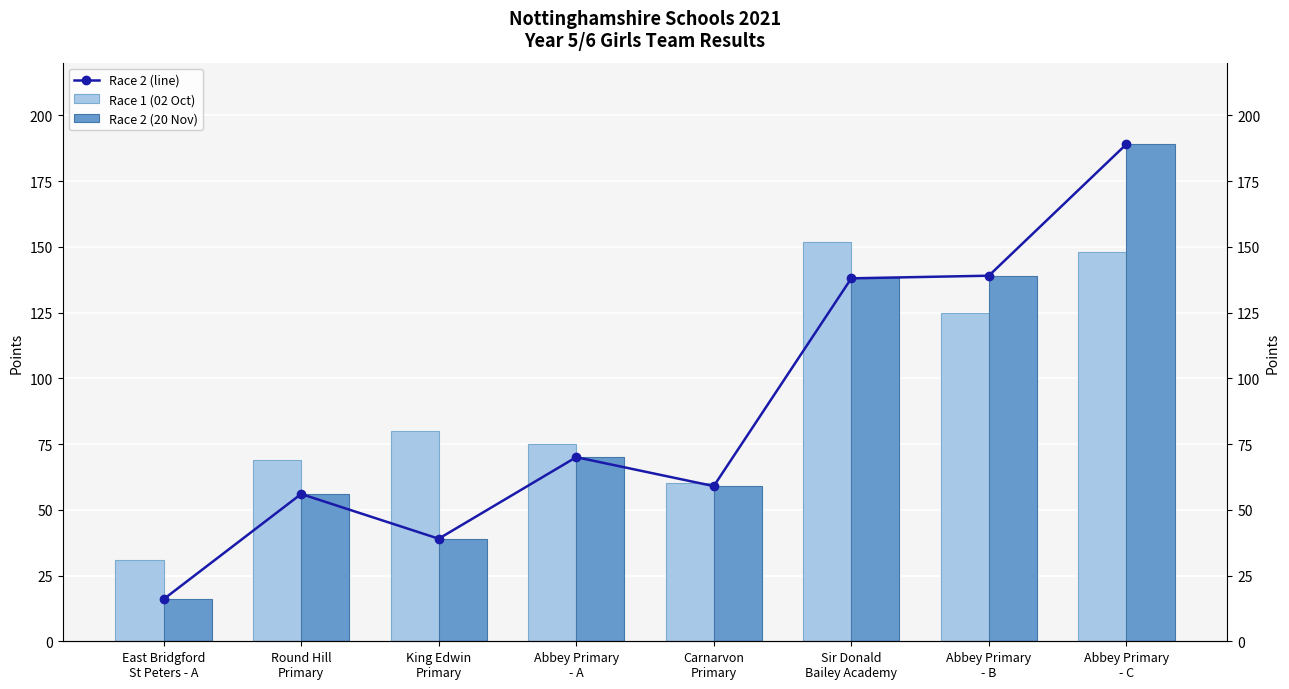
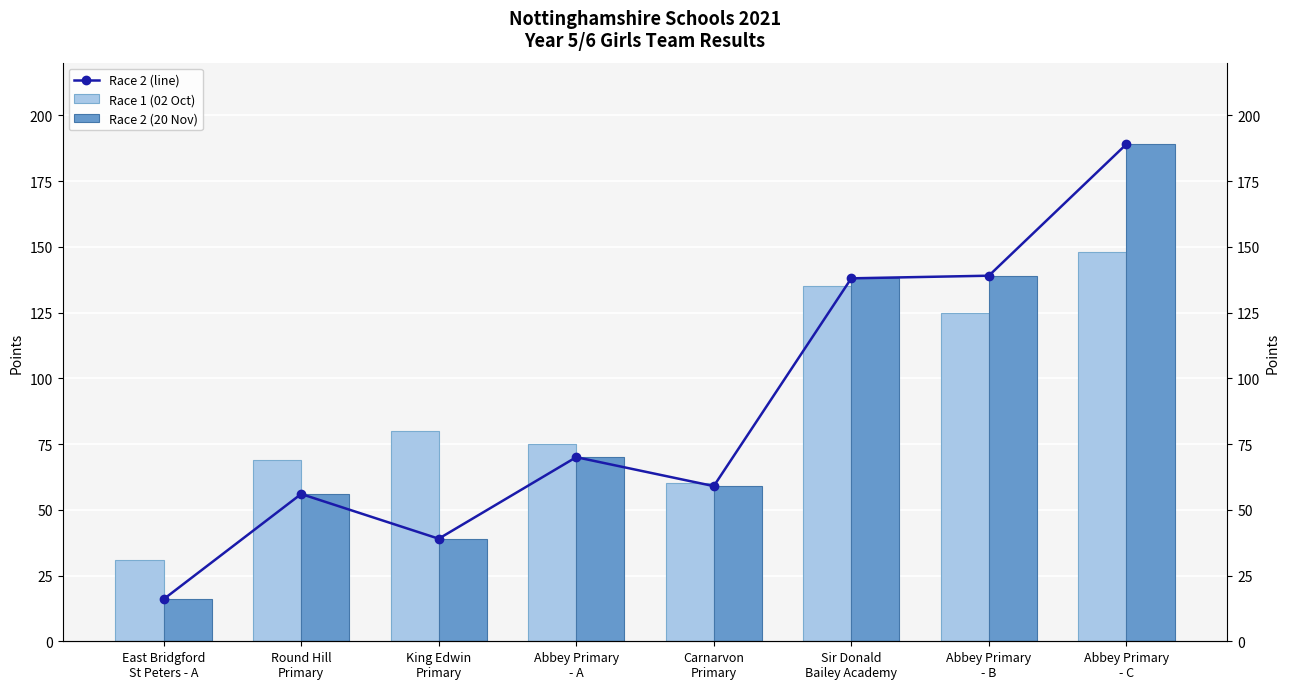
Race 1 (02 Oct), Sir Donald Bailey Academy: 152 -> 135
